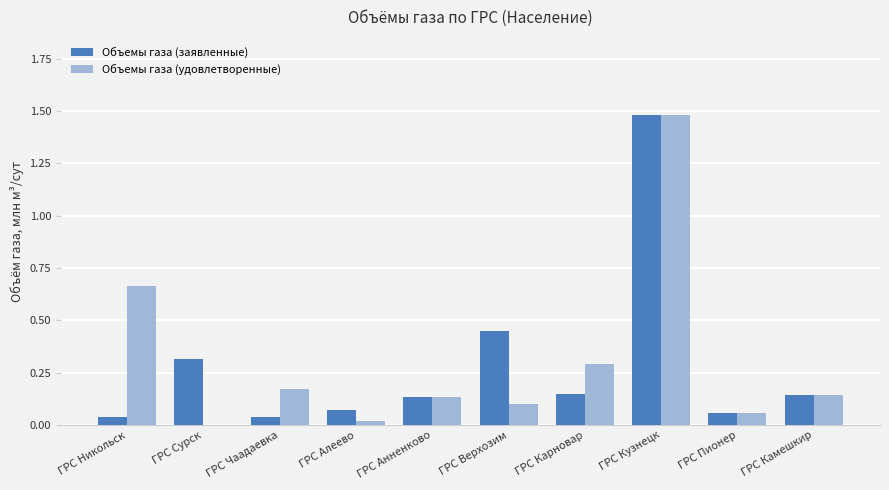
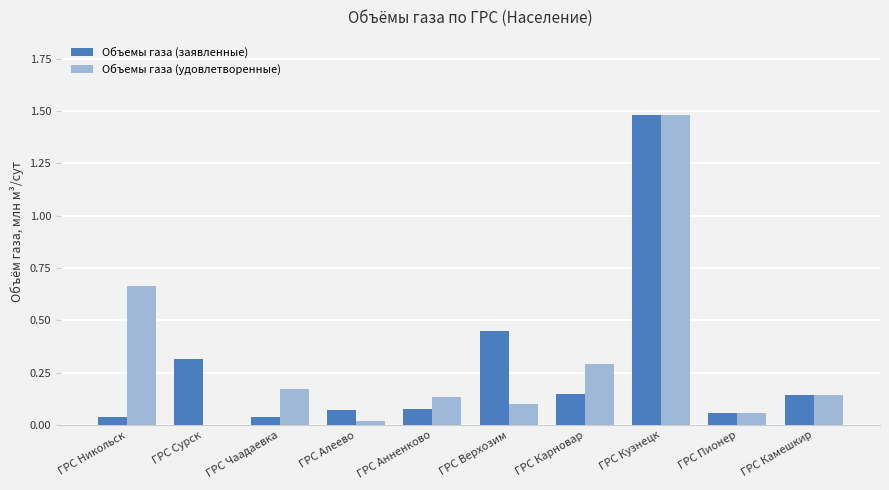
Объемы газа (заявленные), ГРС Анненково: 0.14 -> 0.08
